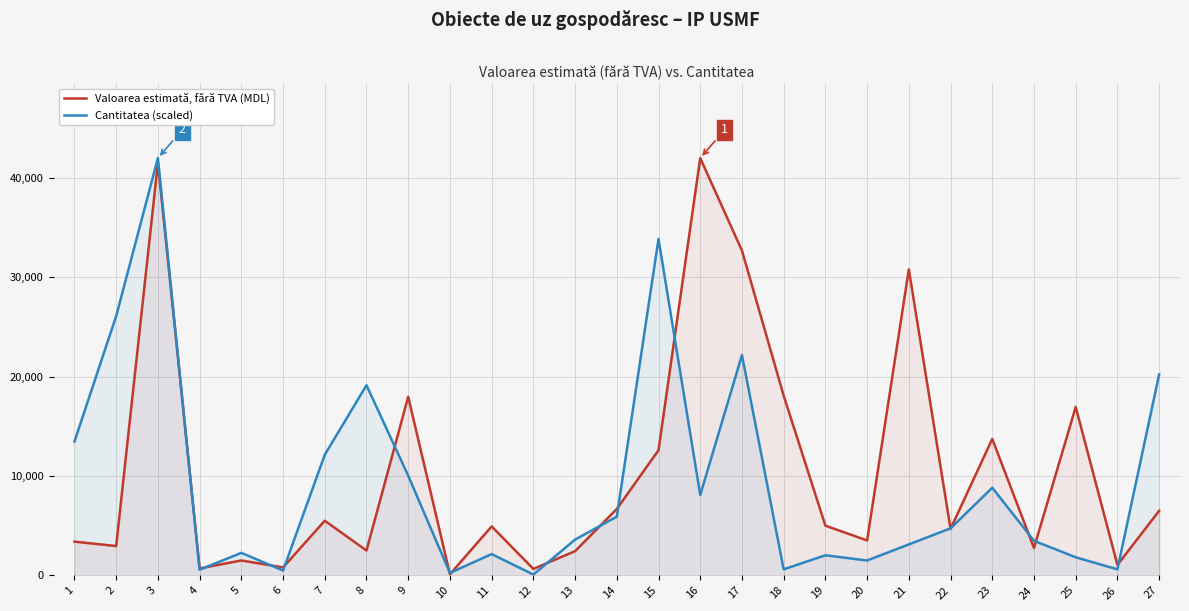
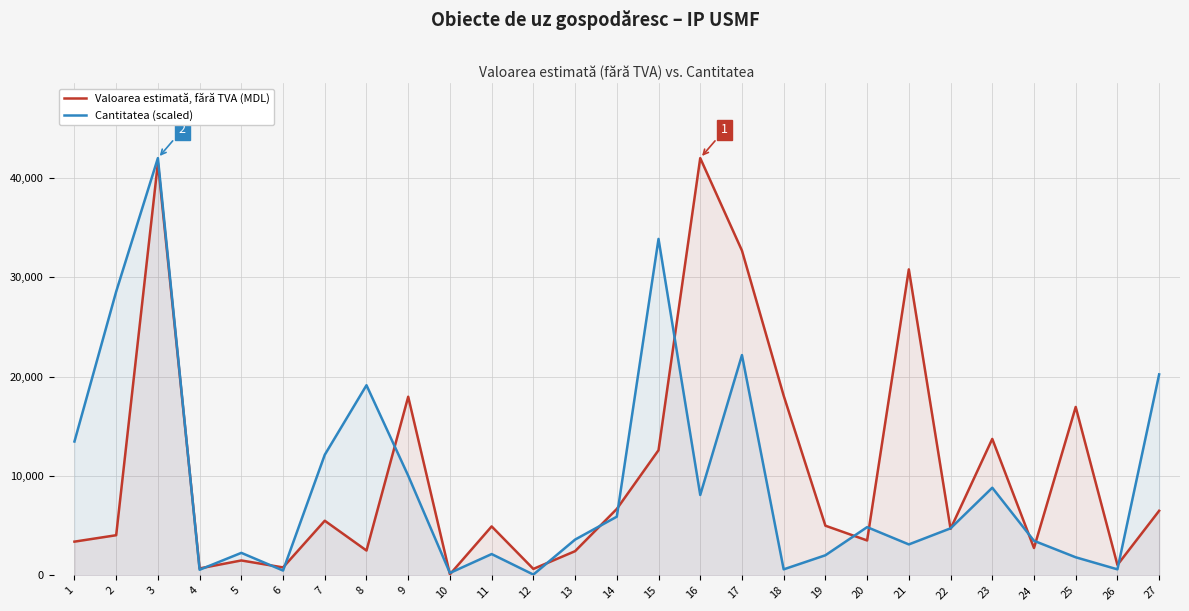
Valoarea estimată, fără TVA (MDL), 2: 3,000 -> 4,000
Cantitatea (scaled), 2: 26,000 -> 29,000
Cantitatea (scaled), 20: 1,000 -> 5,000
